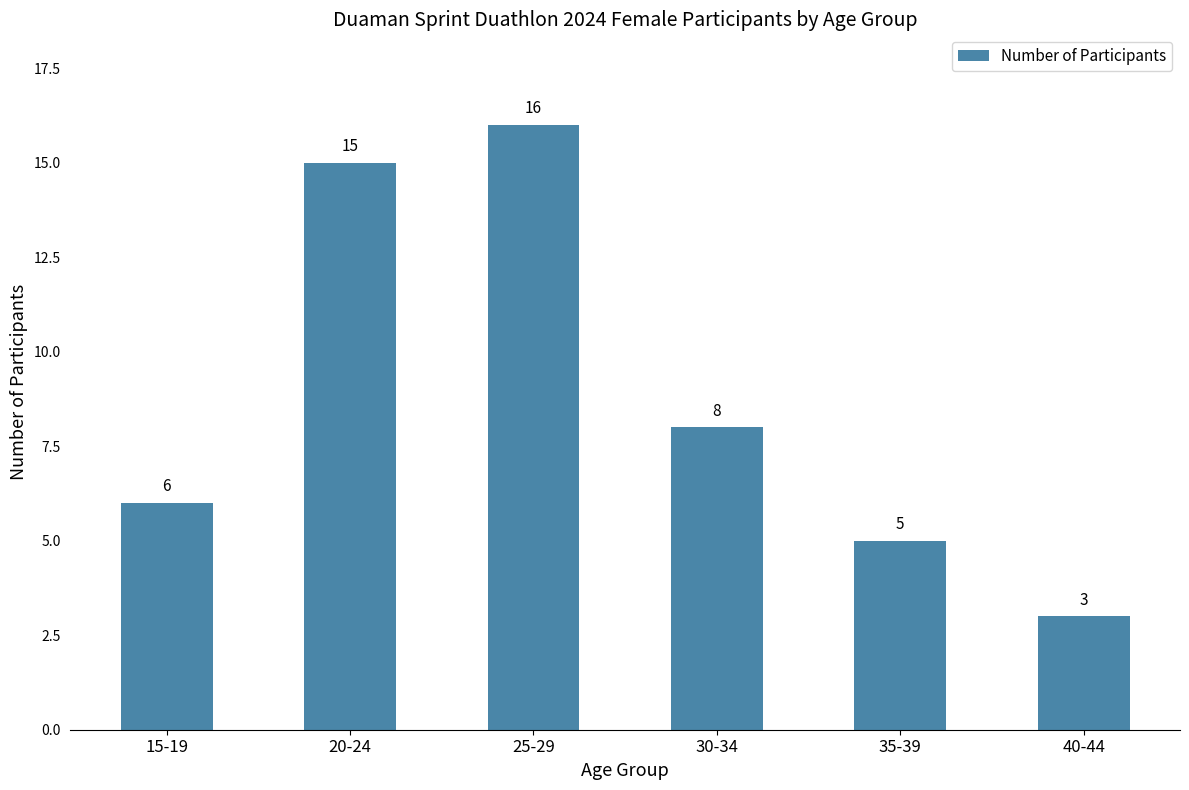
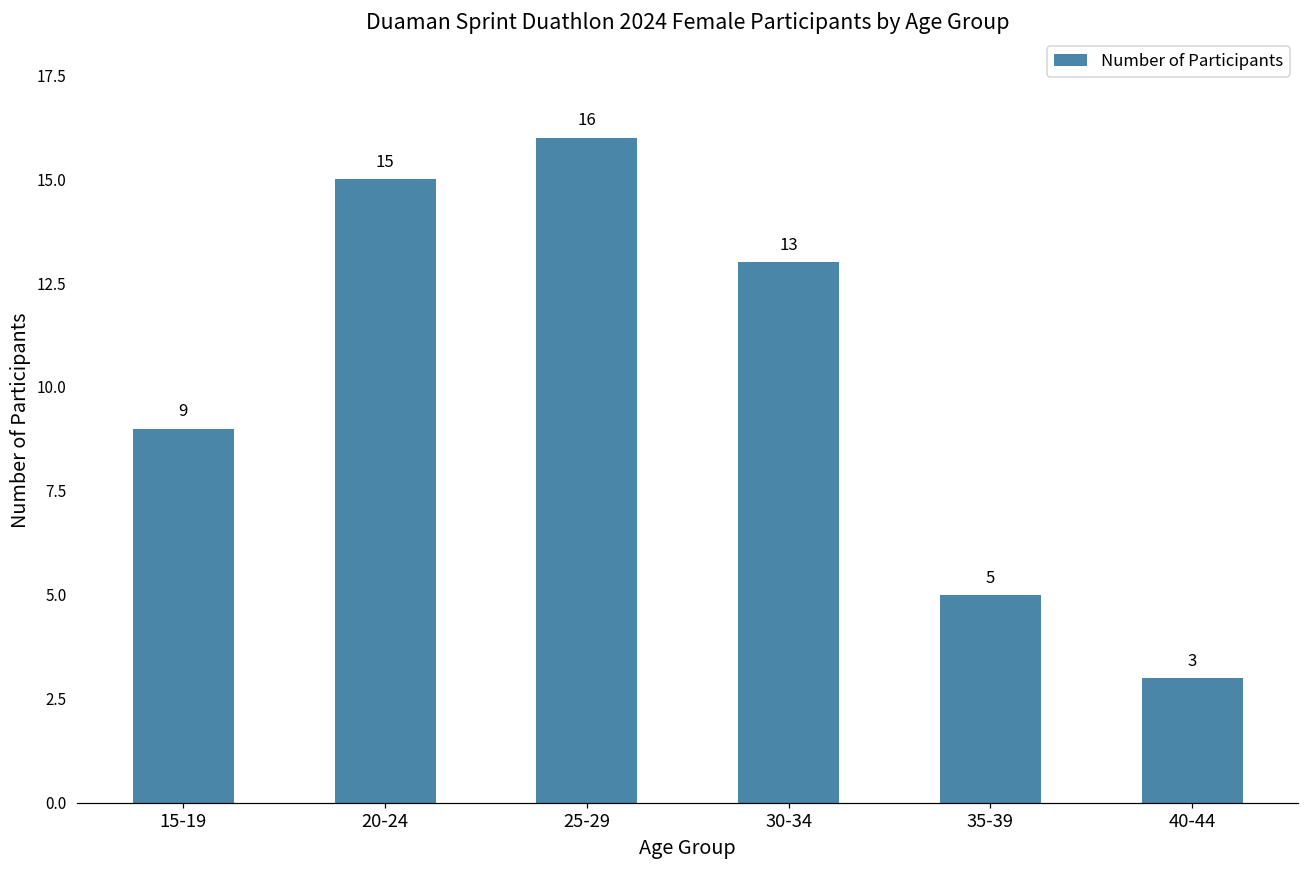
15-19: 6 -> 9
30-34: 8 -> 13
